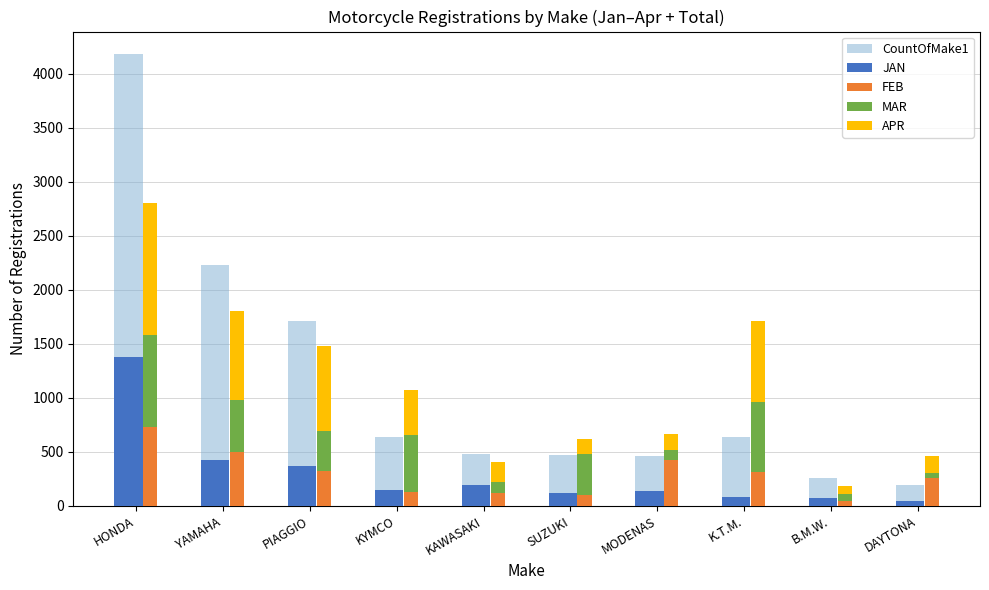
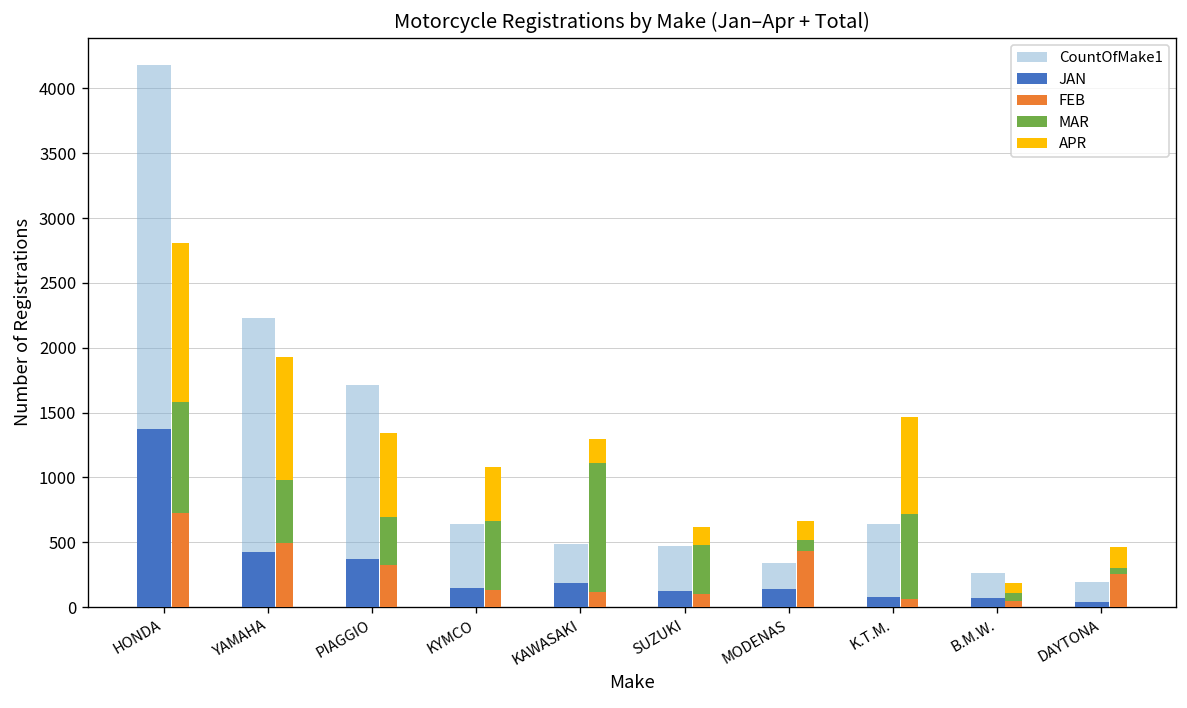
APR, YAMAHA: 820 -> 950
APR, PIAGGIO: 790 -> 650
MAR, KAWASAKI: 110 -> 990
CountOfMake1, MODENAS: 460 -> 340
FEB, K.T.M.: 310 -> 70
